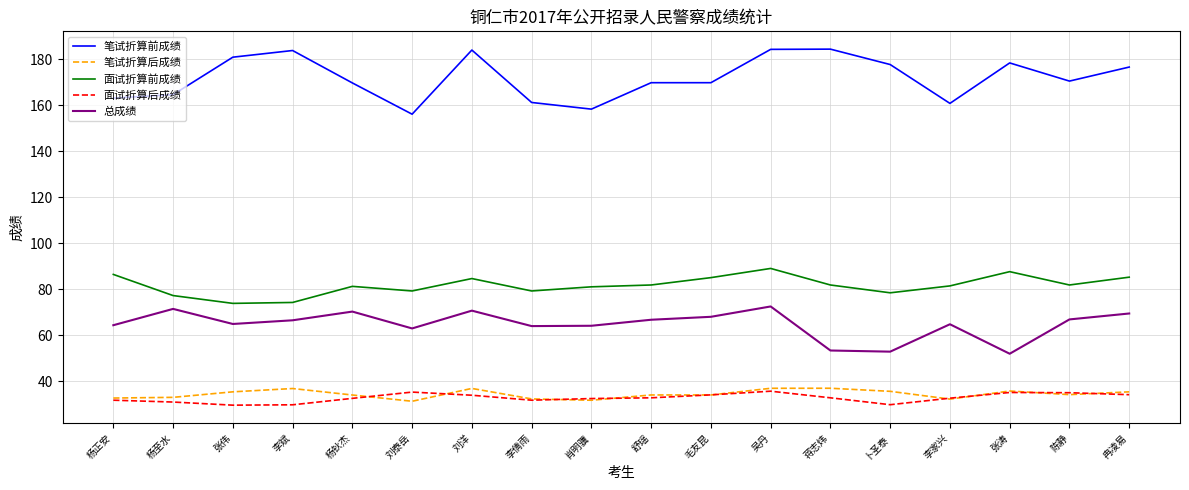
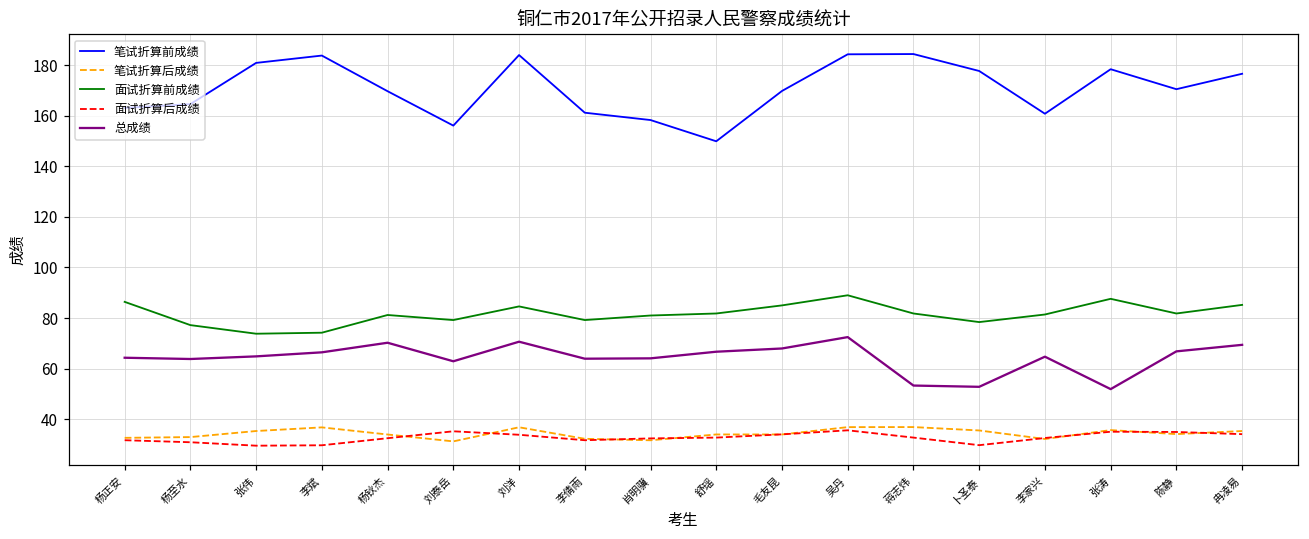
总成绩, 杨至水: 71 -> 64
笔试折算前成绩, 舒瑶: 170 -> 150
